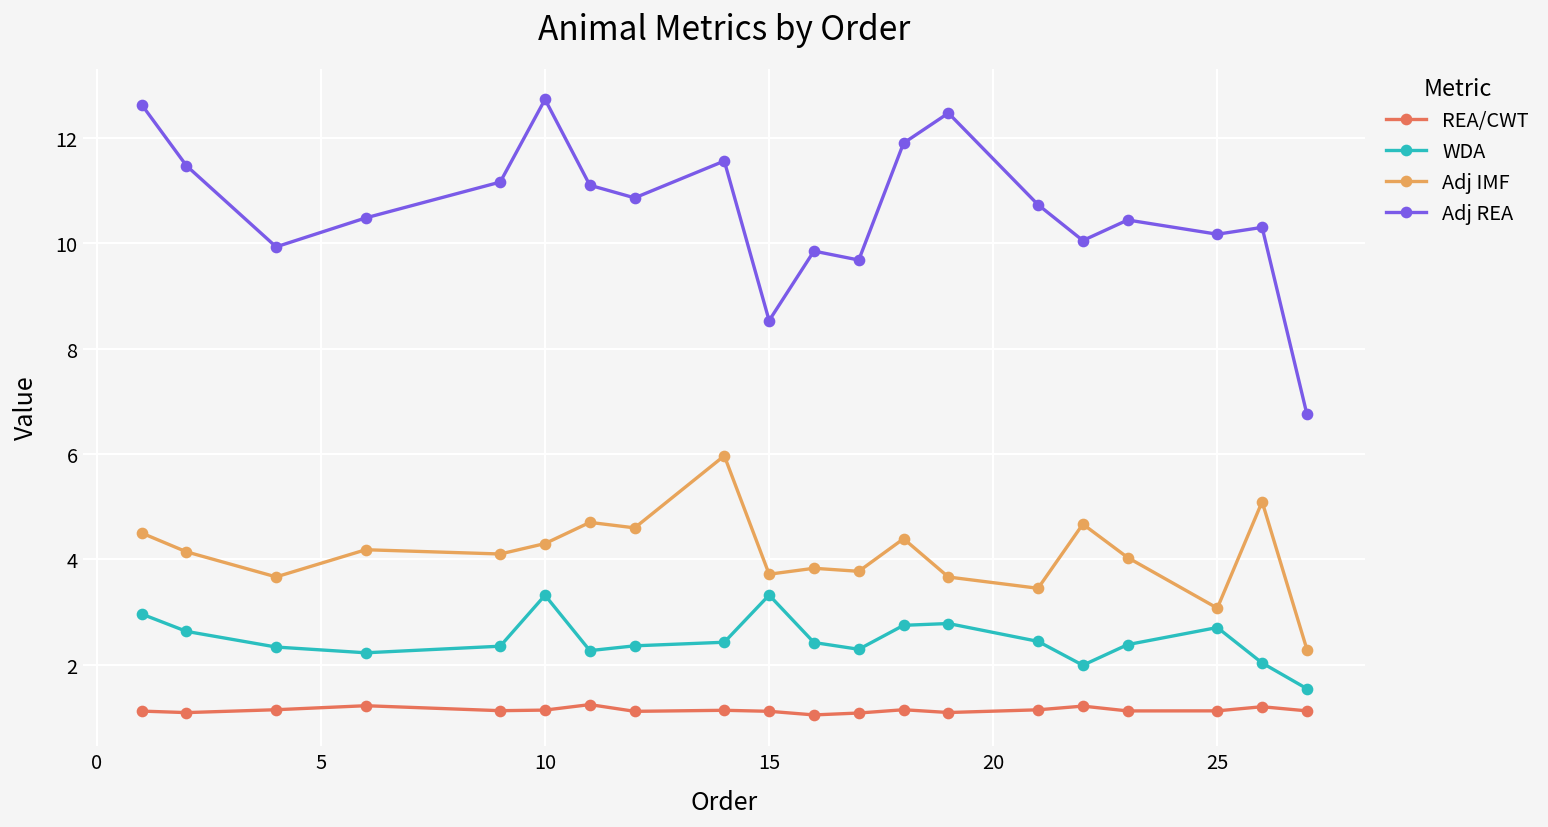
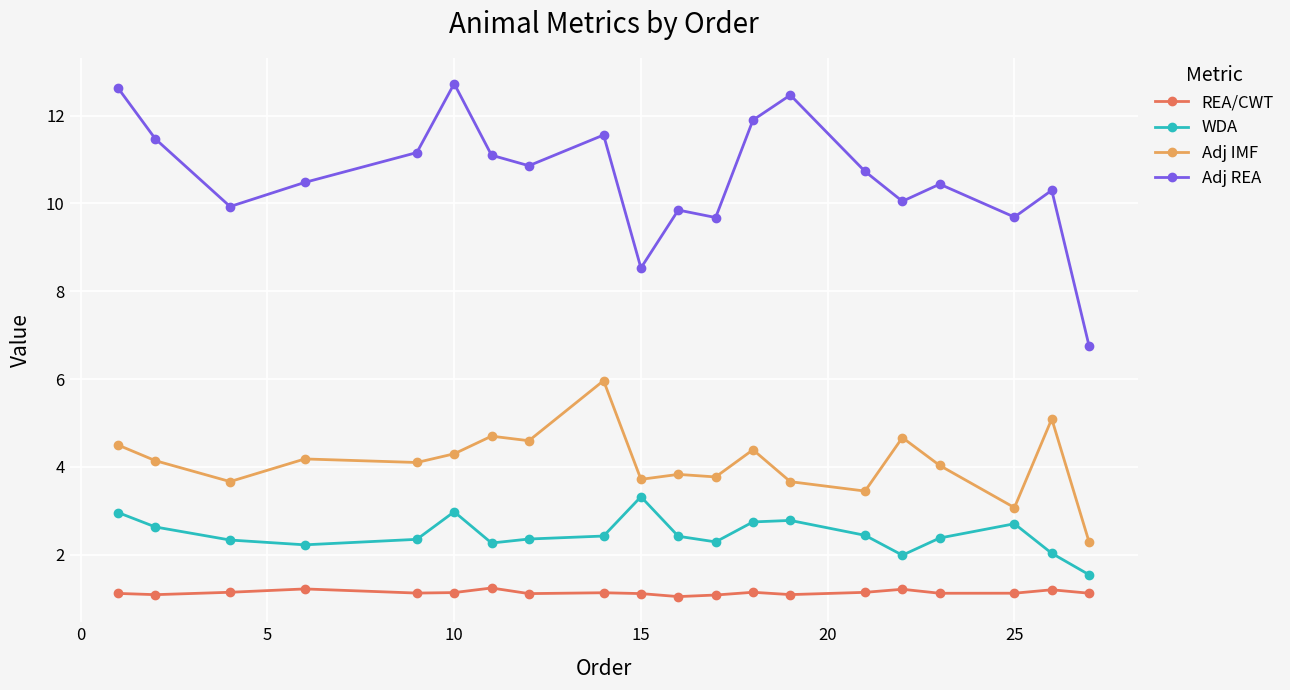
WDA, 10: 3.3 -> 3.0
Adj REA, 25: 10.2 -> 9.7
